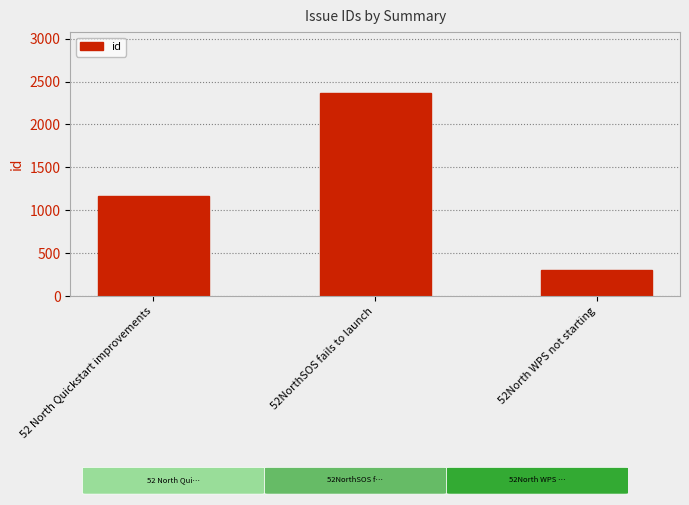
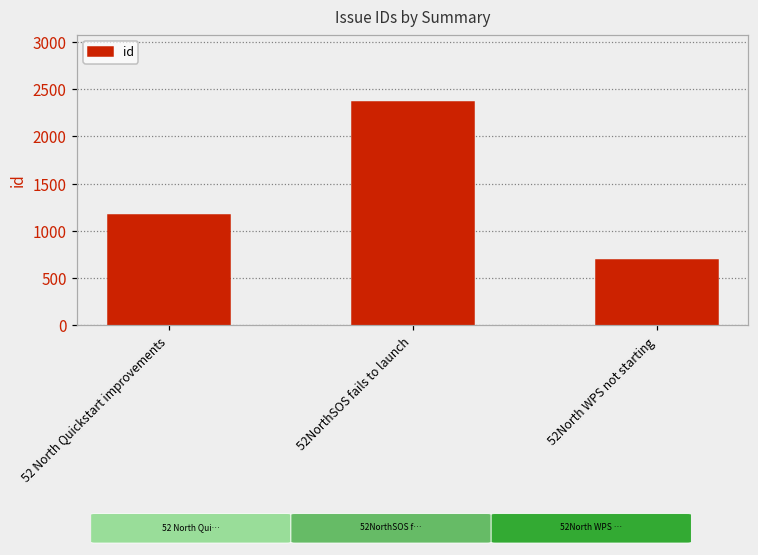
52North WPS not starting: 300 -> 700
